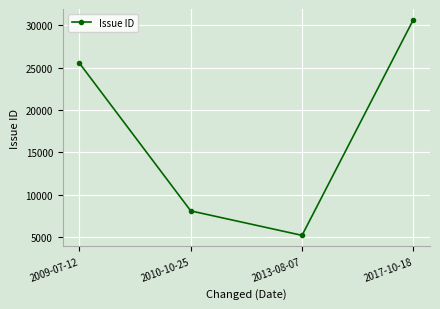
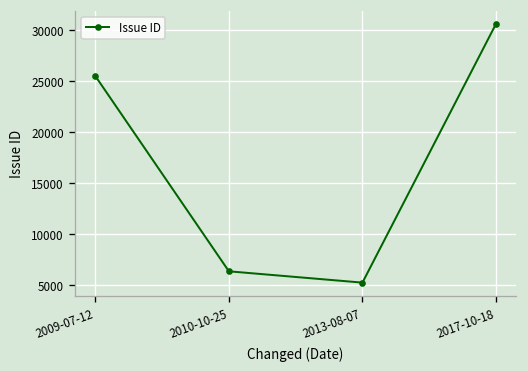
2010-10-25: 8000 -> 6000
